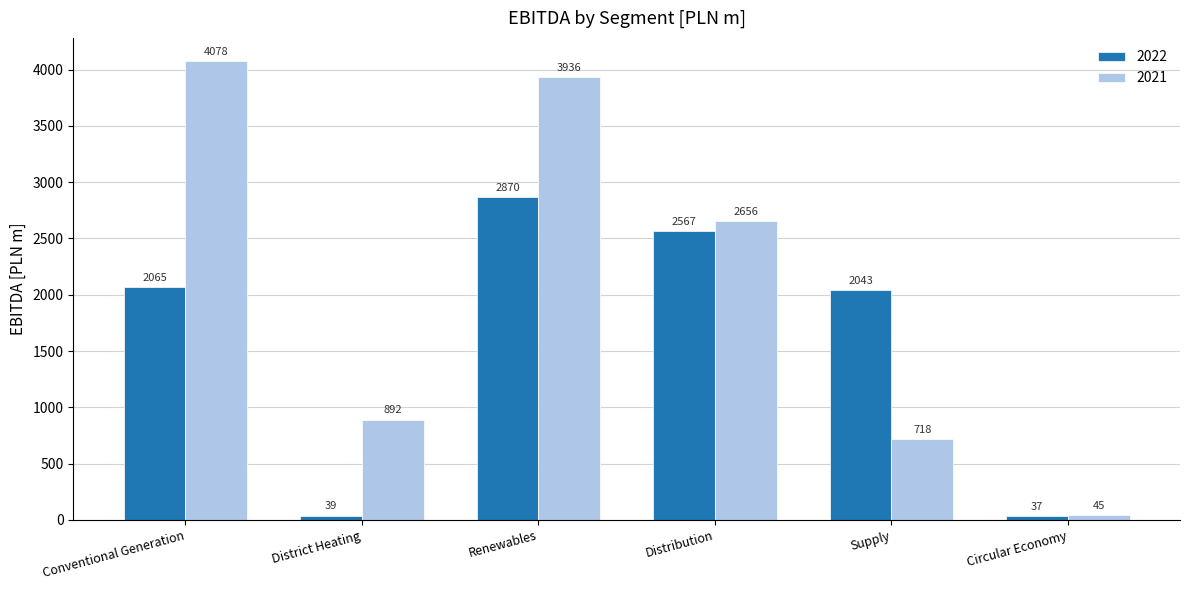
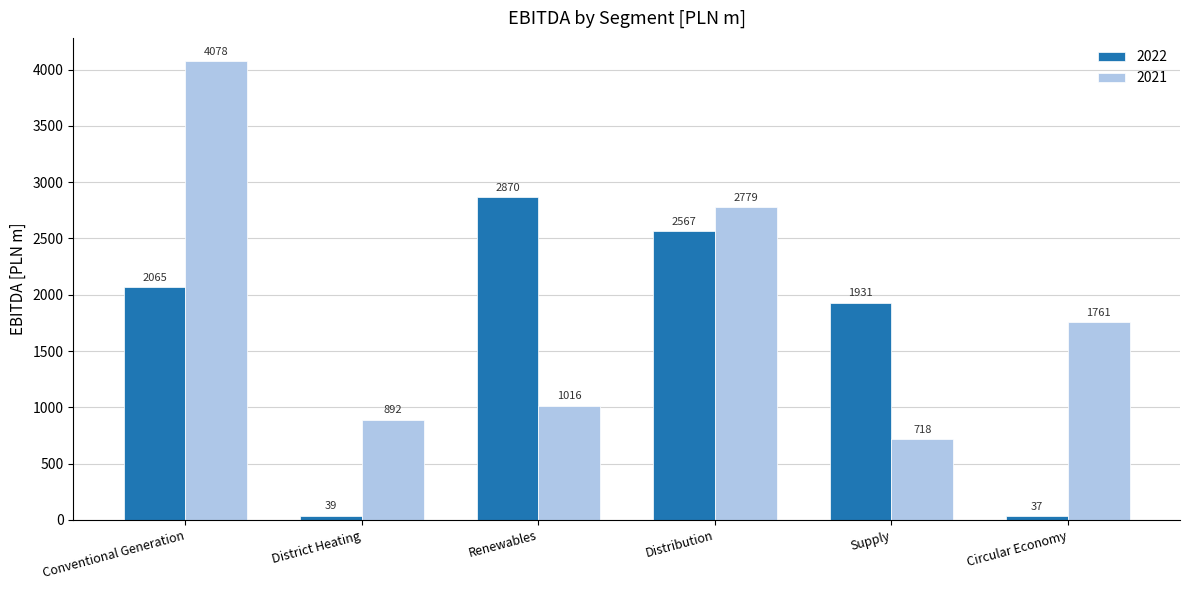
2021, Renewables: 3936 -> 1016
2021, Distribution: 2656 -> 2779
2022, Supply: 2043 -> 1931
2021, Circular Economy: 45 -> 1761
